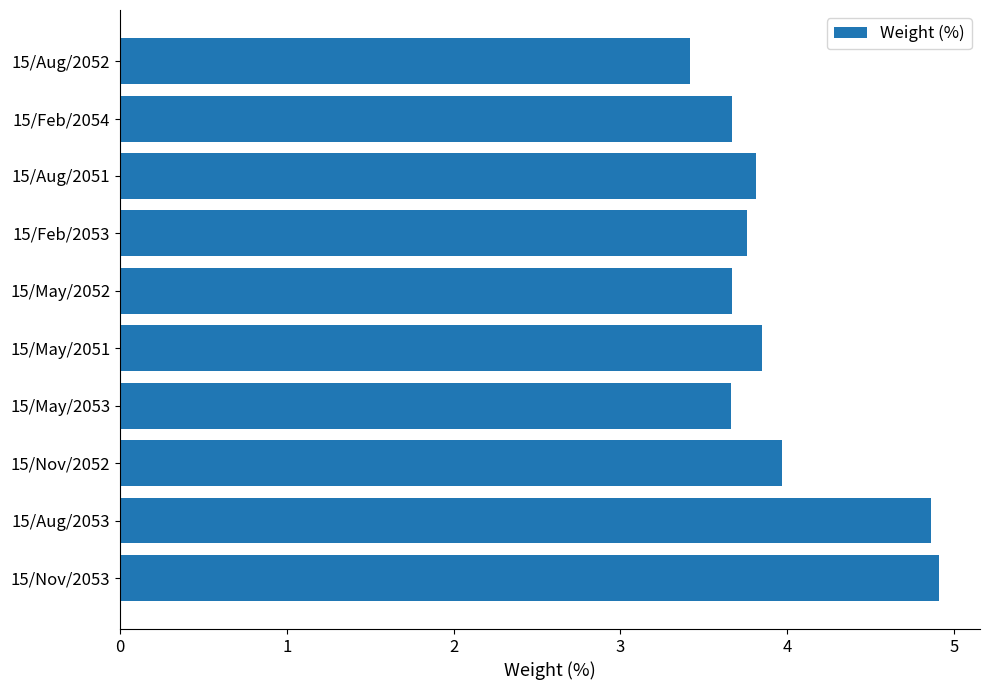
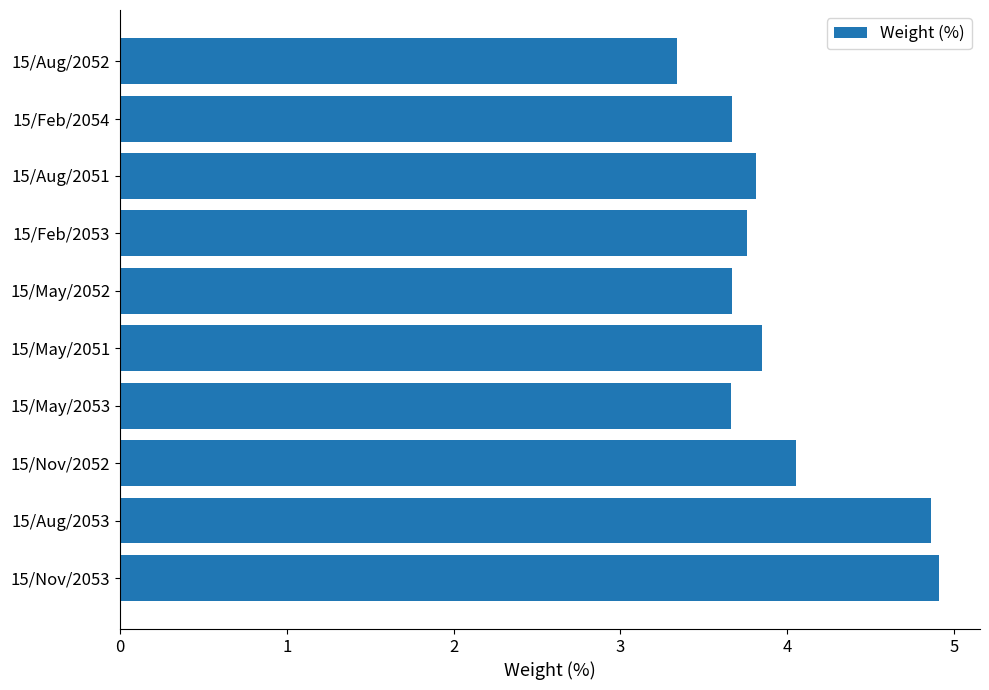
15/Aug/2052: 3.42 -> 3.34
15/Nov/2052: 3.97 -> 4.05
